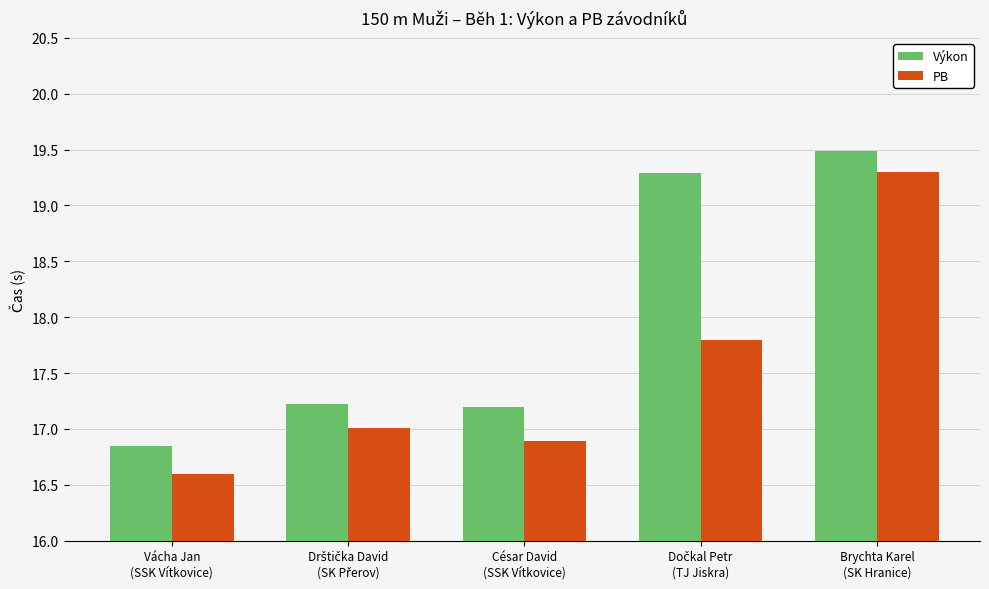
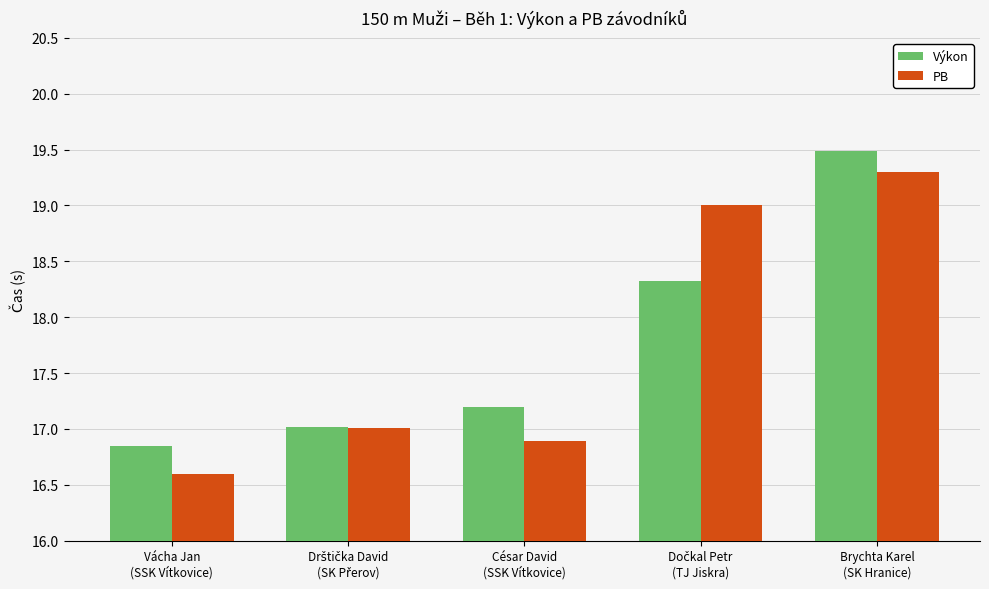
Výkon, Drštička David (SK Přerov): 17.22 -> 17.02
Výkon, Dočkal Petr (TJ Jiskra): 19.29 -> 18.32
PB, Dočkal Petr (TJ Jiskra): 17.8 -> 19.0
